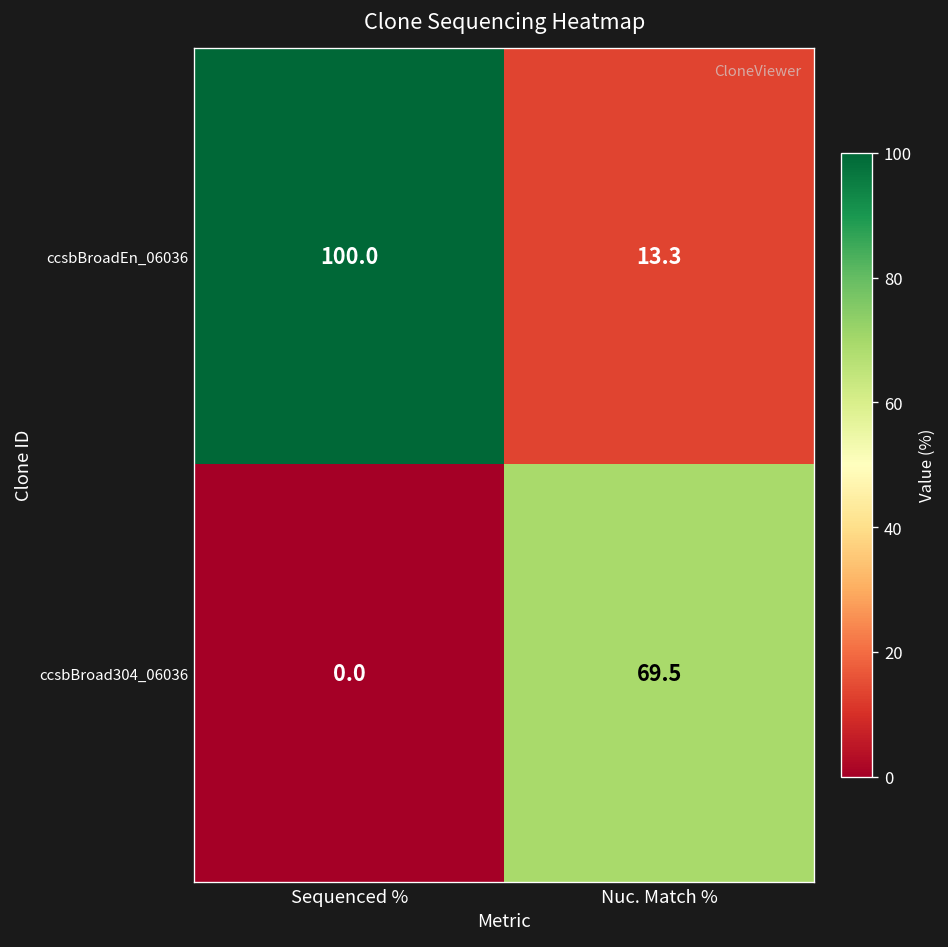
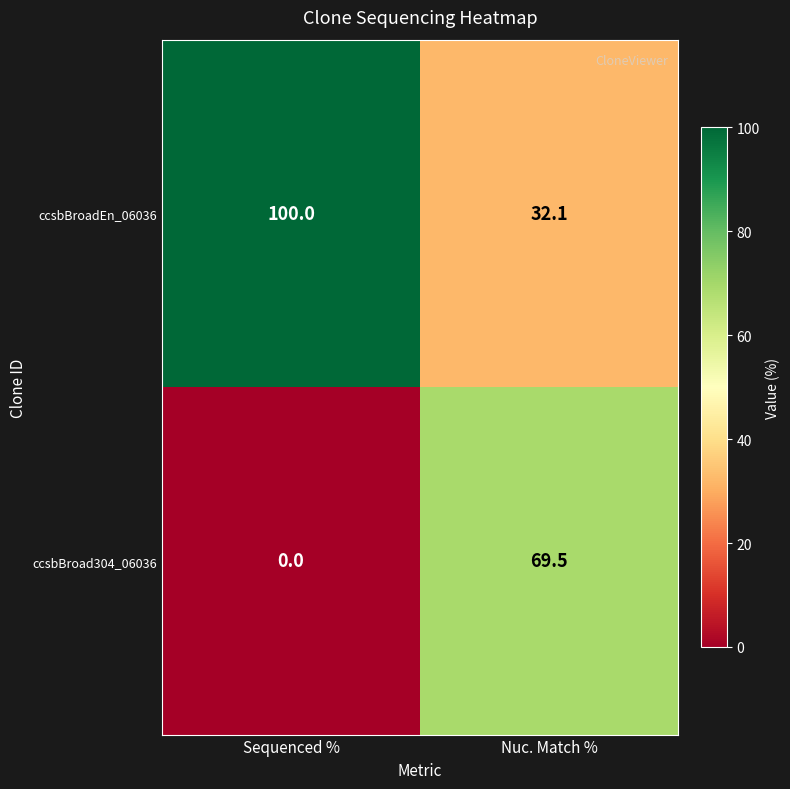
ccsbBroadEn_06036, Nuc. Match %: 13.3 -> 32.1
